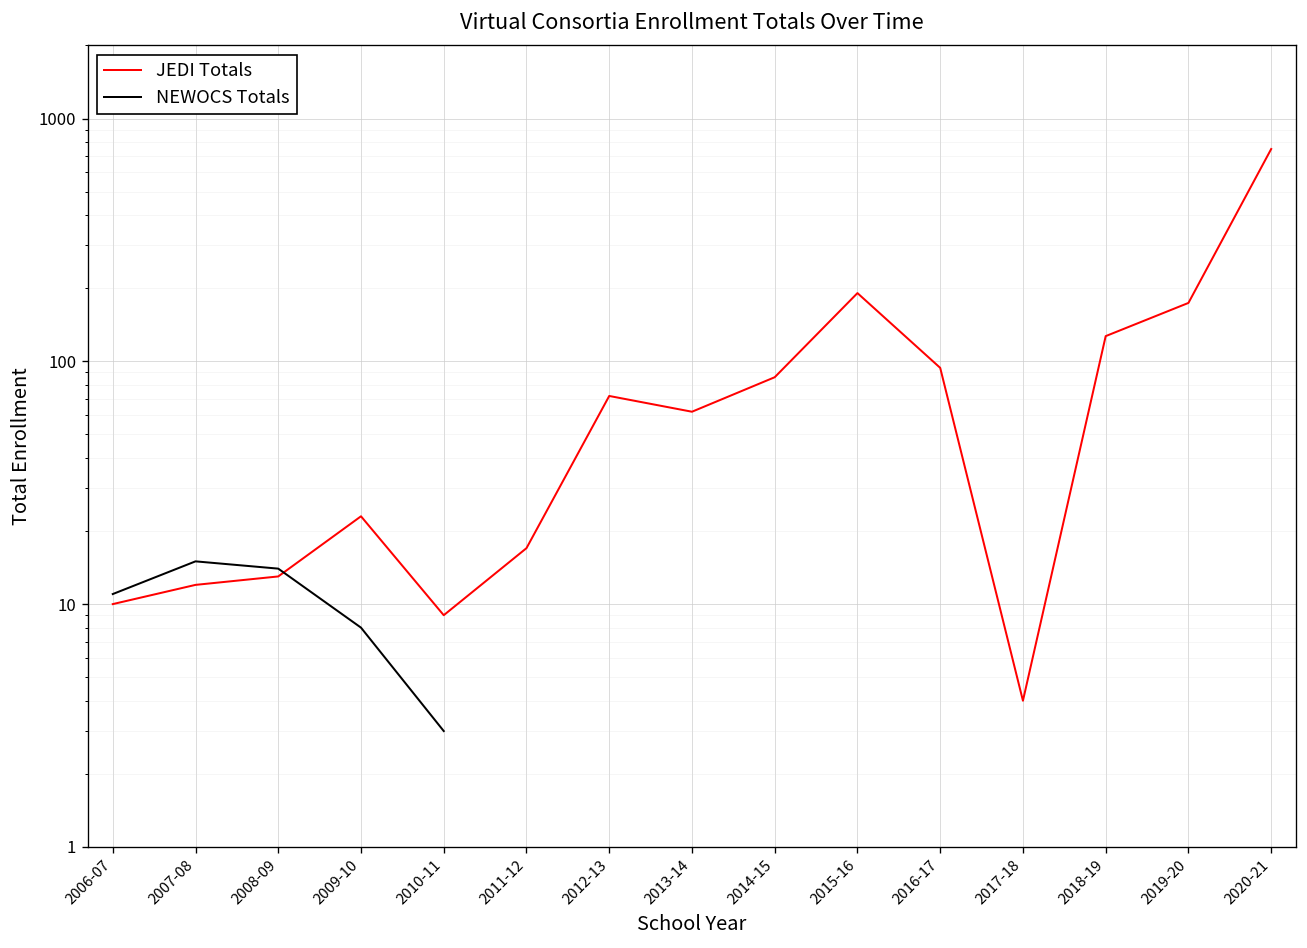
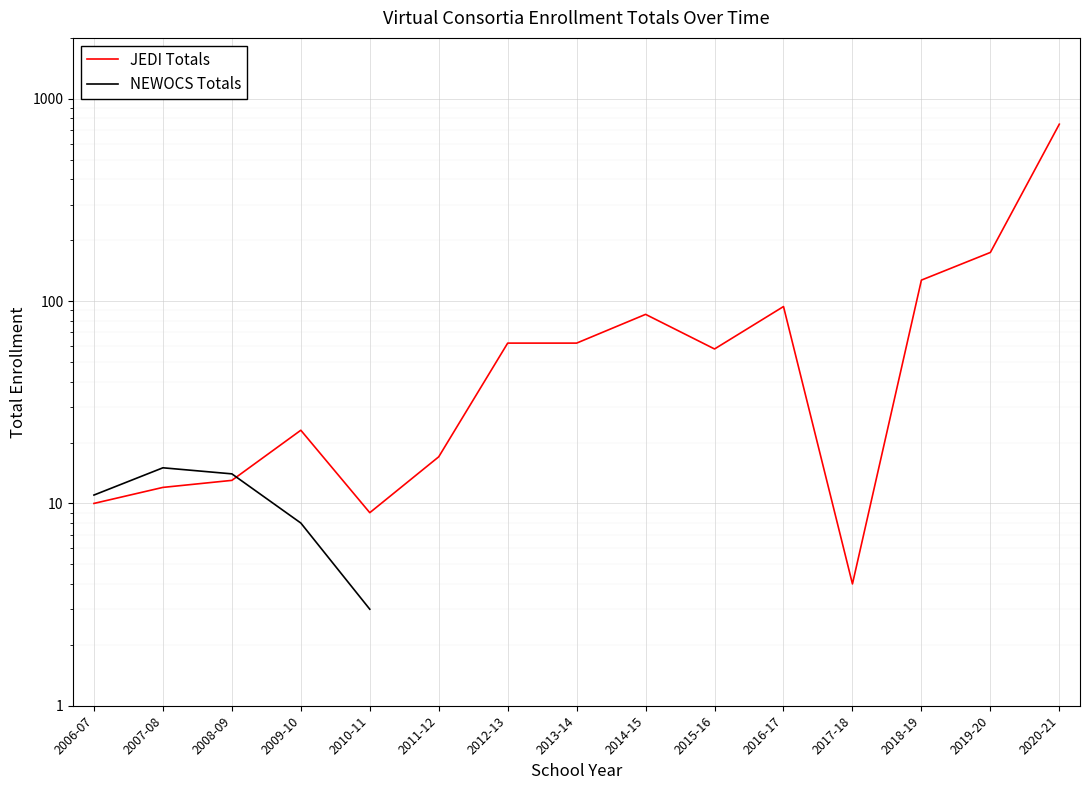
JEDI Totals, 2012-13: 72 -> 62
JEDI Totals, 2015-16: 190 -> 58
